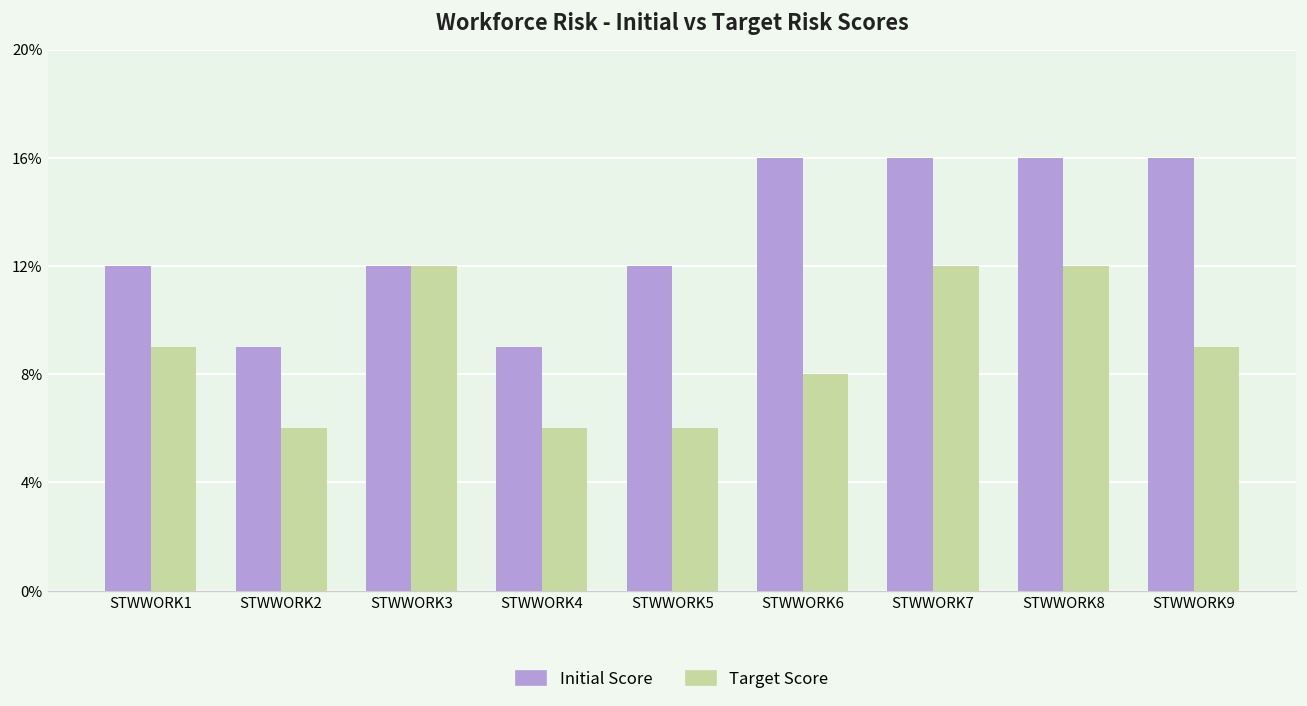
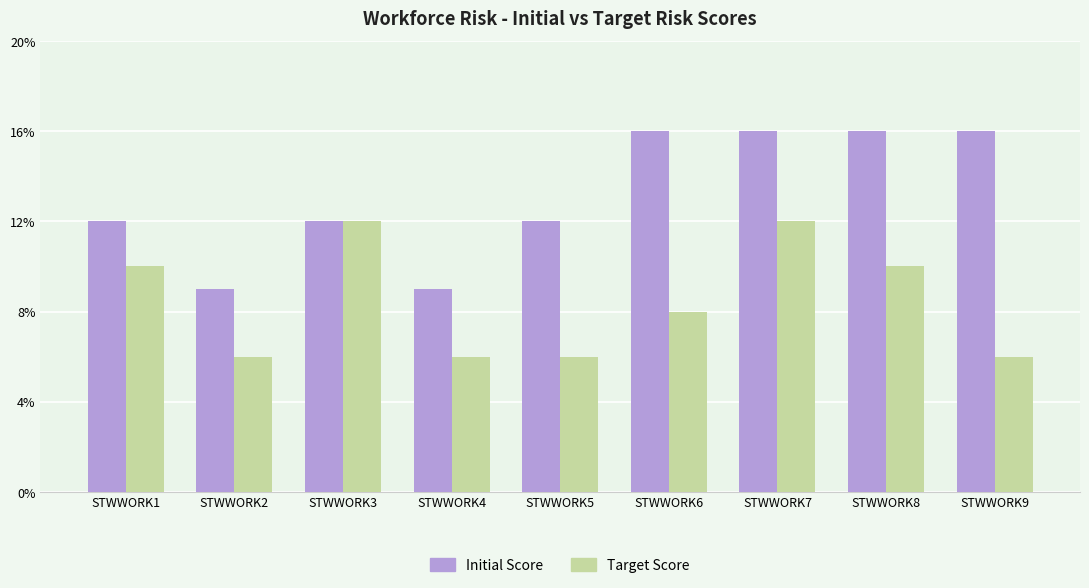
Target Score, STWWORK1: 9% -> 10%
Target Score, STWWORK8: 12% -> 10%
Target Score, STWWORK9: 9% -> 6%
